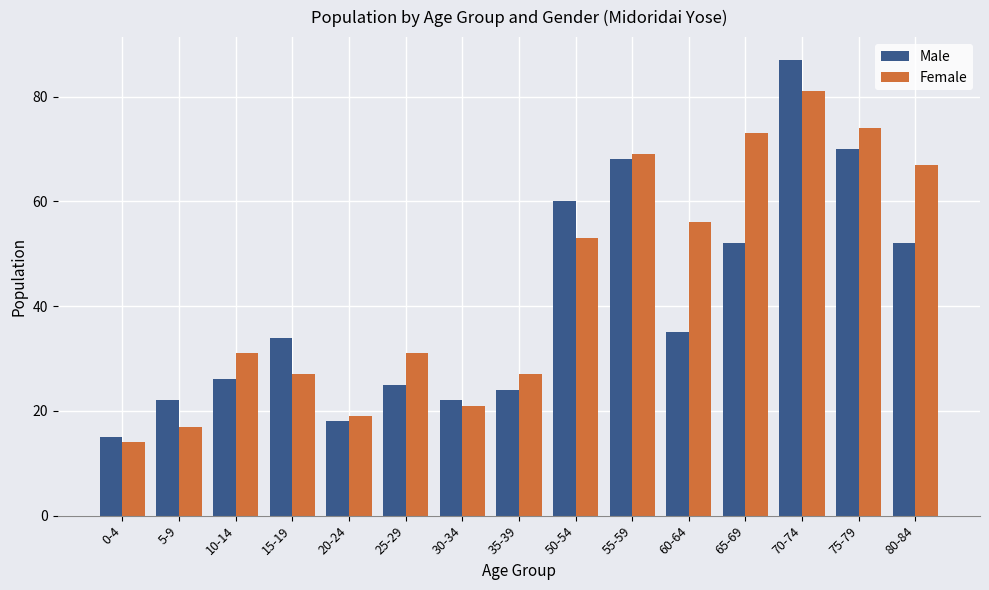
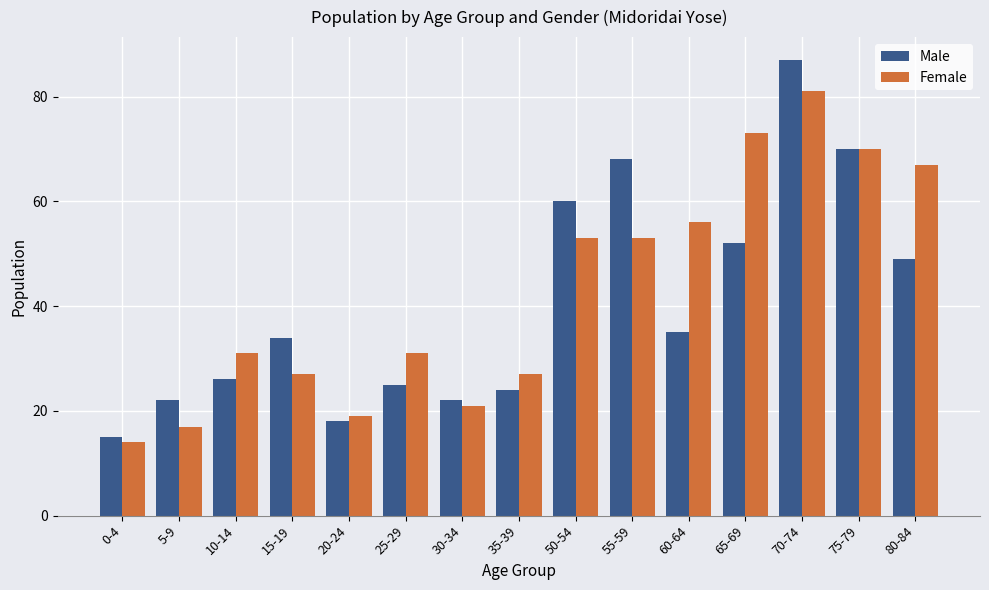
Female, 55-59: 69 -> 53
Female, 75-79: 74 -> 70
Male, 80-84: 52 -> 49
